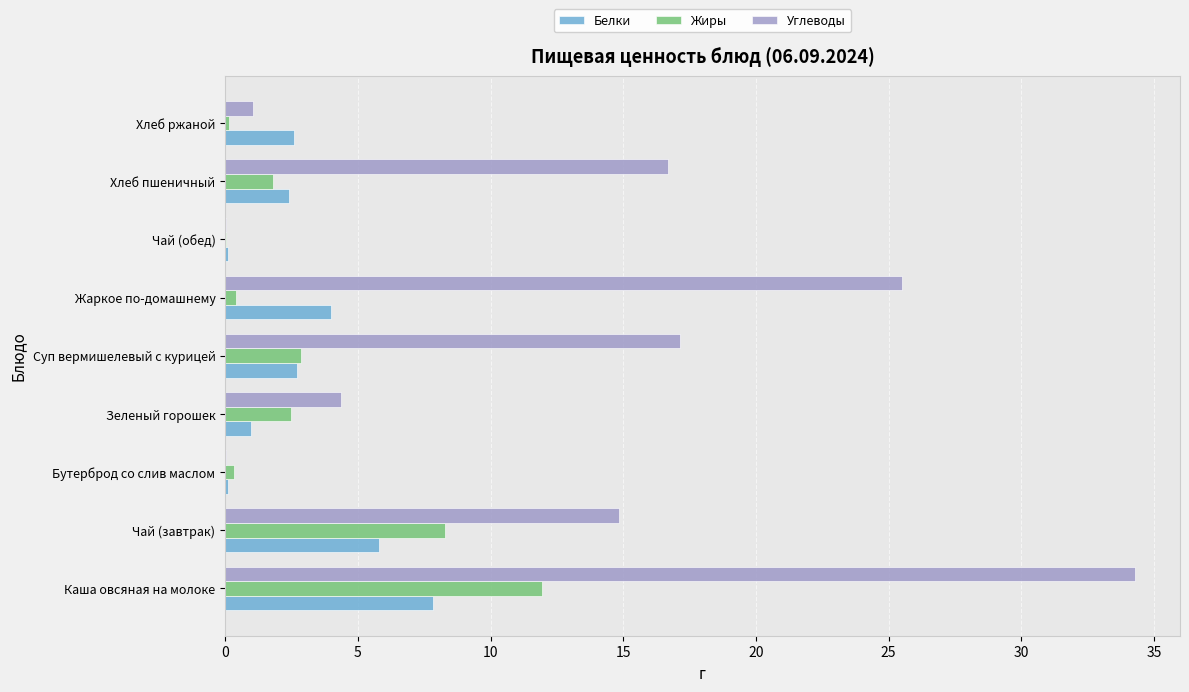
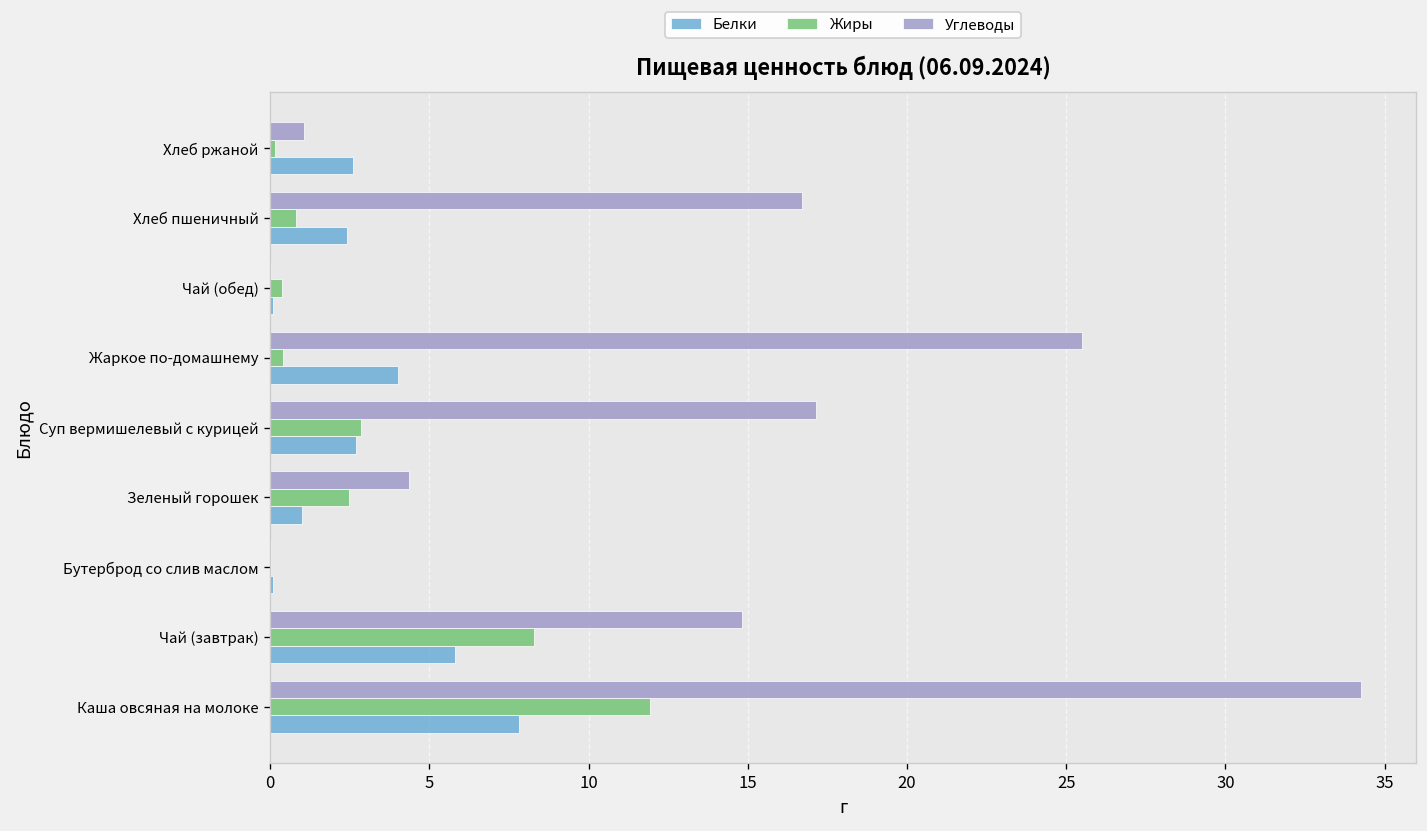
Жиры, Хлеб пшеничный: 1.8 -> 0.8
Жиры, Чай (обед): 0.0 -> 0.4
Жиры, Бутерброд со слив маслом: 0.4 -> 0.0
